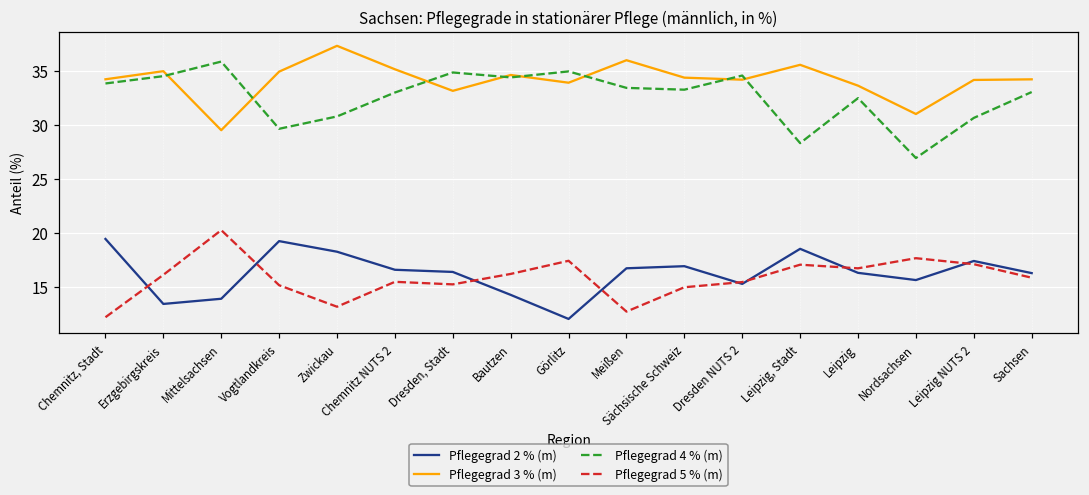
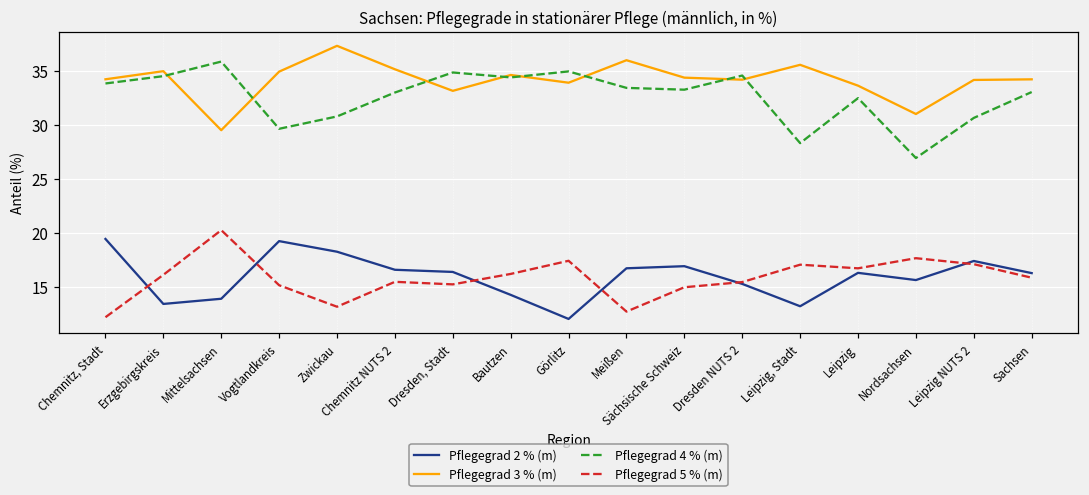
Pflegegrad 2 % (m), Leipzig, Stadt: 19 -> 13
